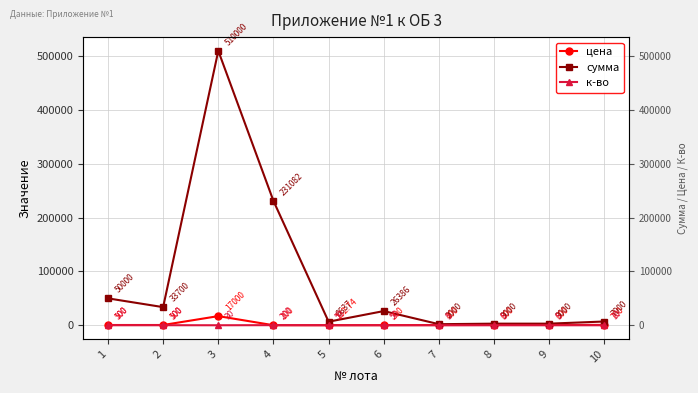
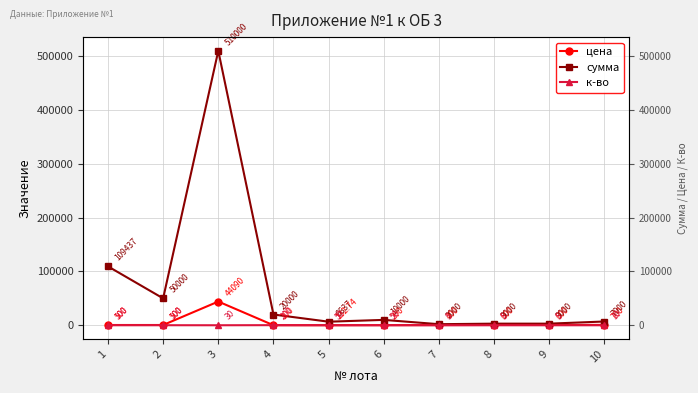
сумма, 1: 50000 -> 109437
сумма, 2: 33700 -> 50000
цена, 3: 17000 -> 44090
сумма, 4: 231082 -> 20000
сумма, 6: 26386 -> 10000
